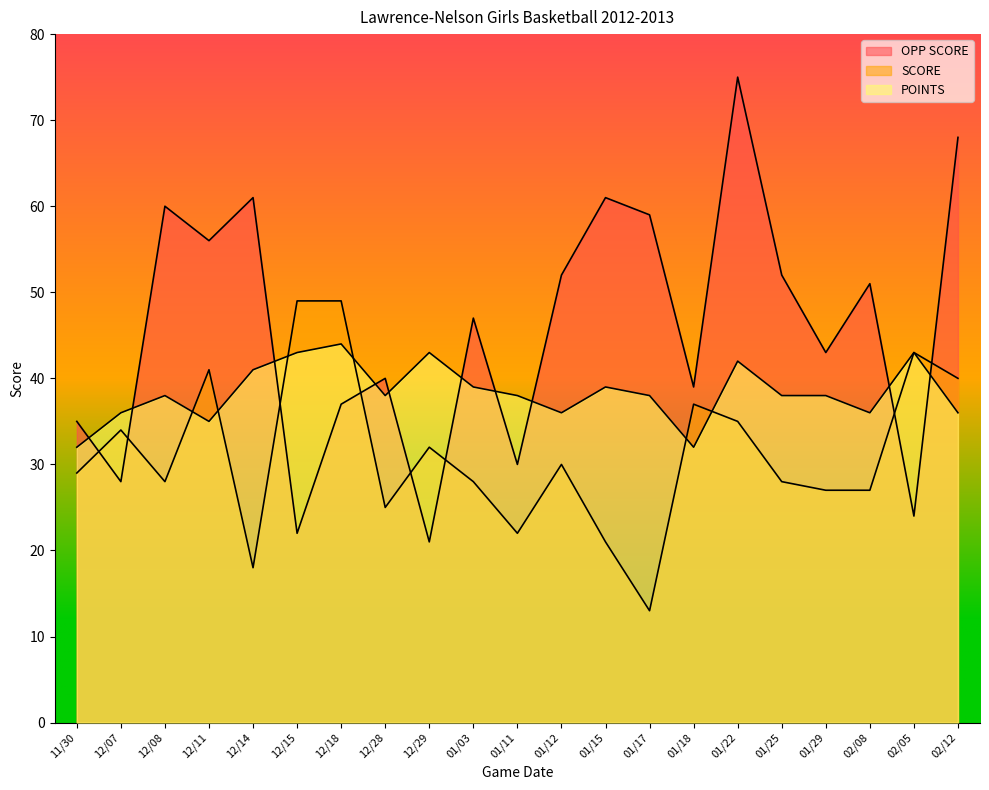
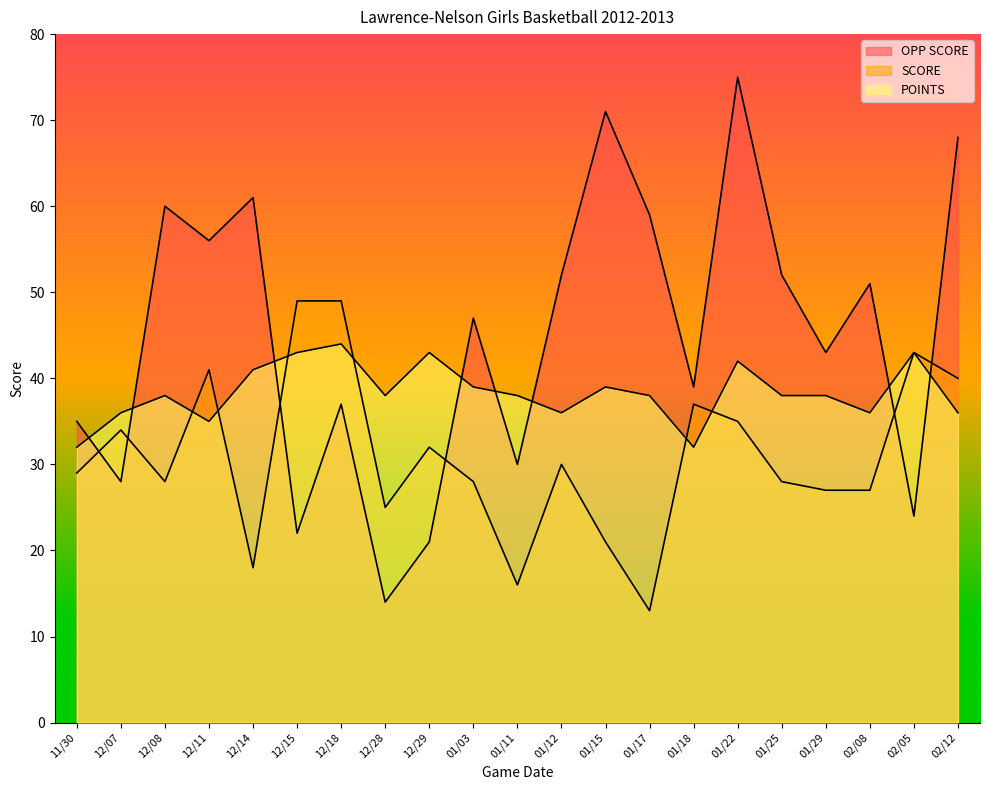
OPP SCORE, 12/28: 40 -> 14
SCORE, 01/11: 22 -> 16
OPP SCORE, 01/15: 61 -> 71
